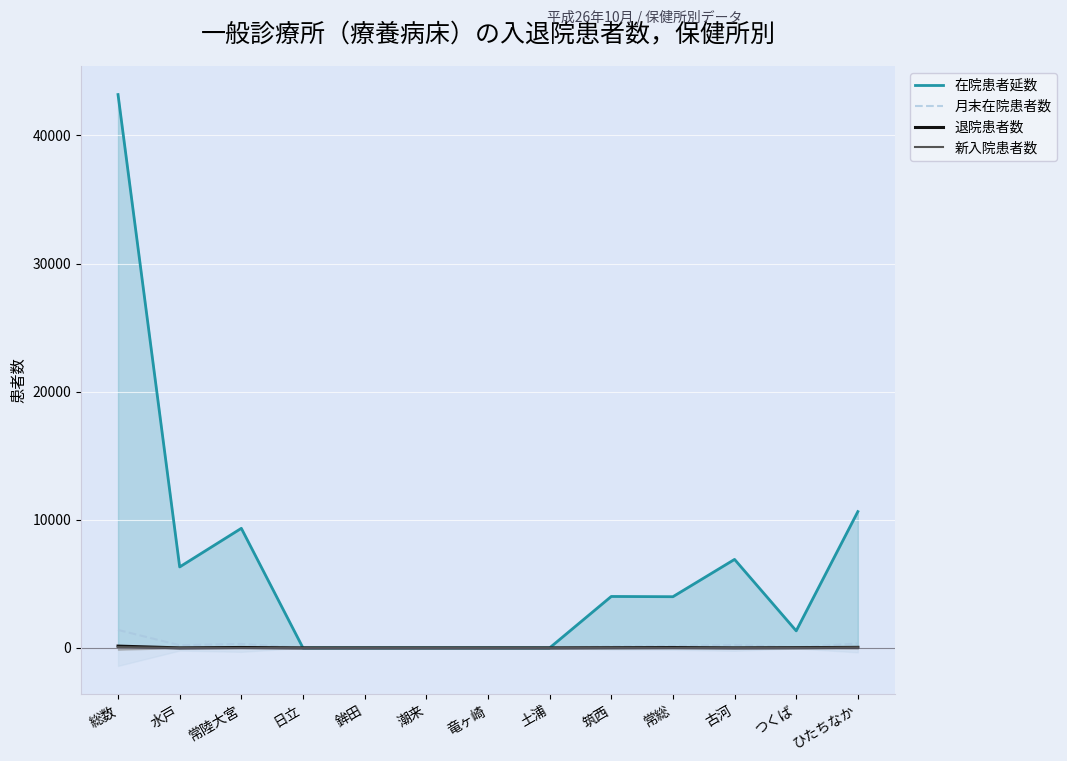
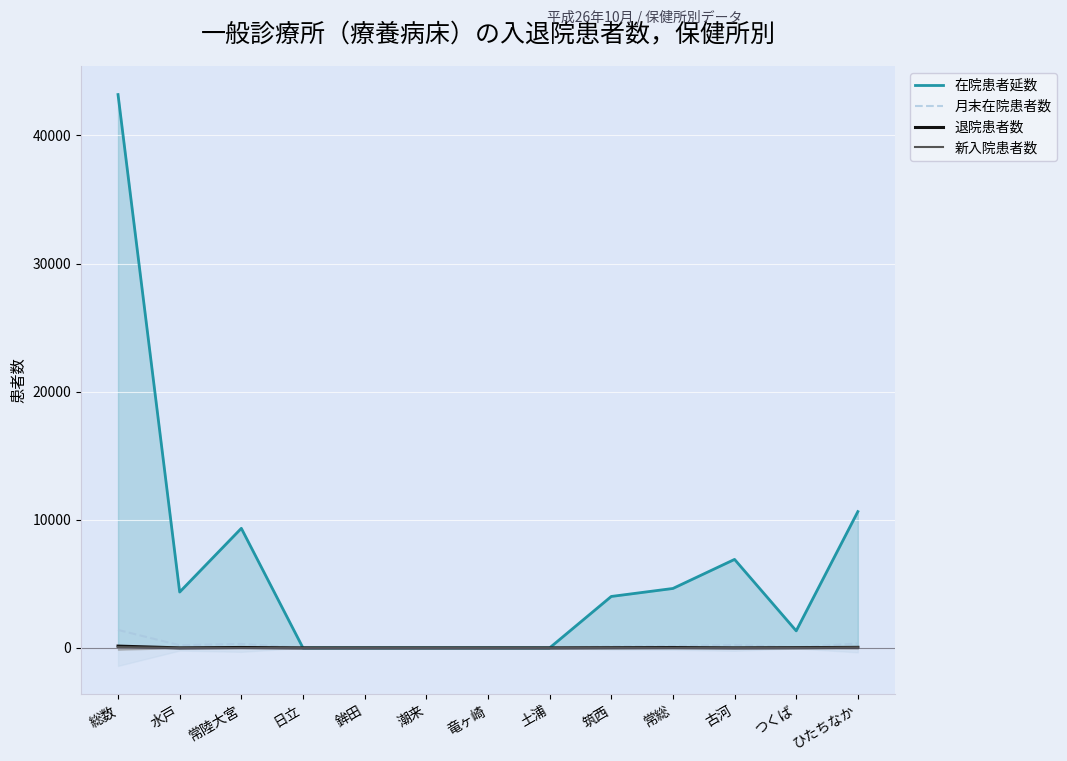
在院患者延数, 水戸: 6300 -> 4400
在院患者延数, 常総: 4000 -> 4600
